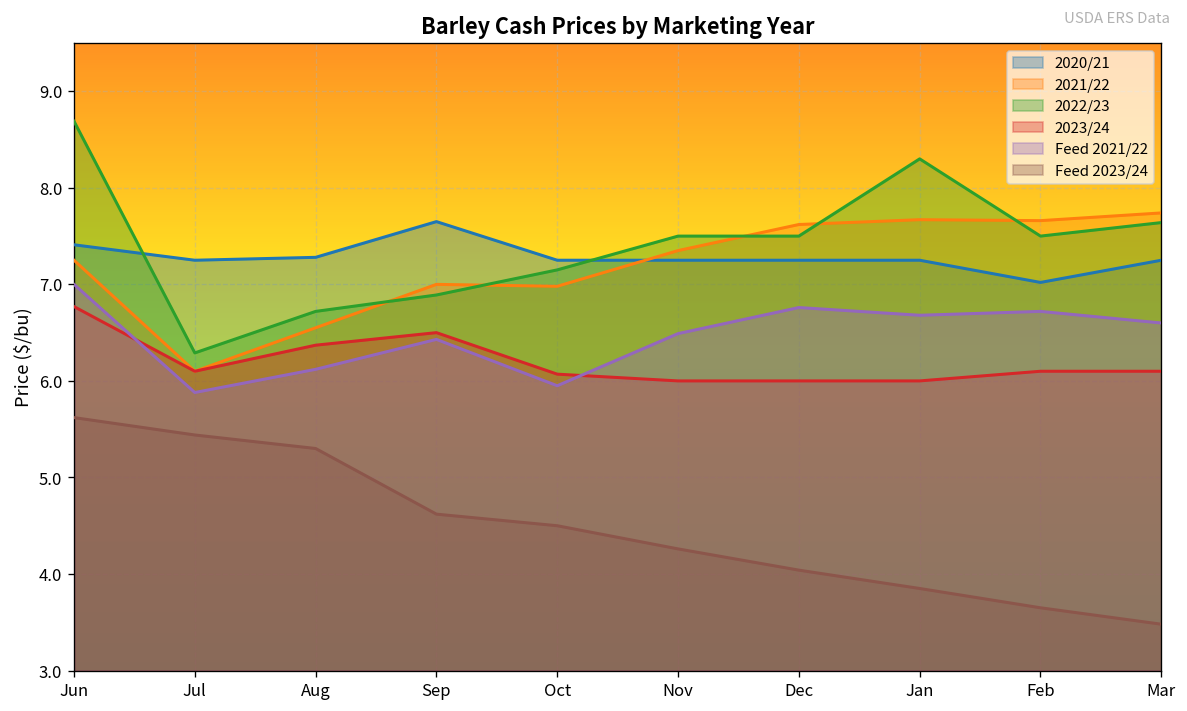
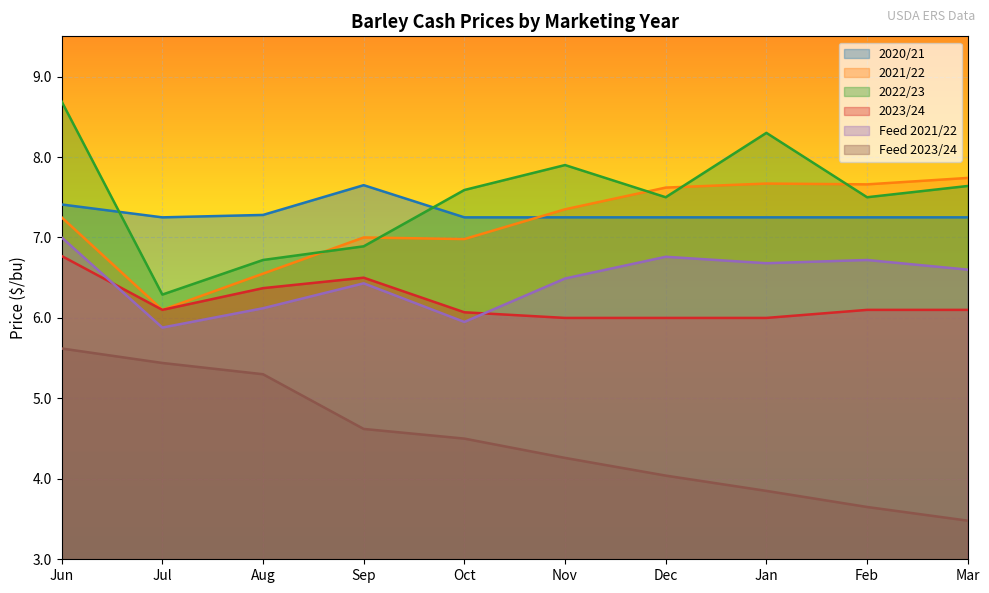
2022/23, Oct: 7.2 -> 7.6
2022/23, Nov: 7.5 -> 7.9
2020/21, Feb: 7.0 -> 7.3
